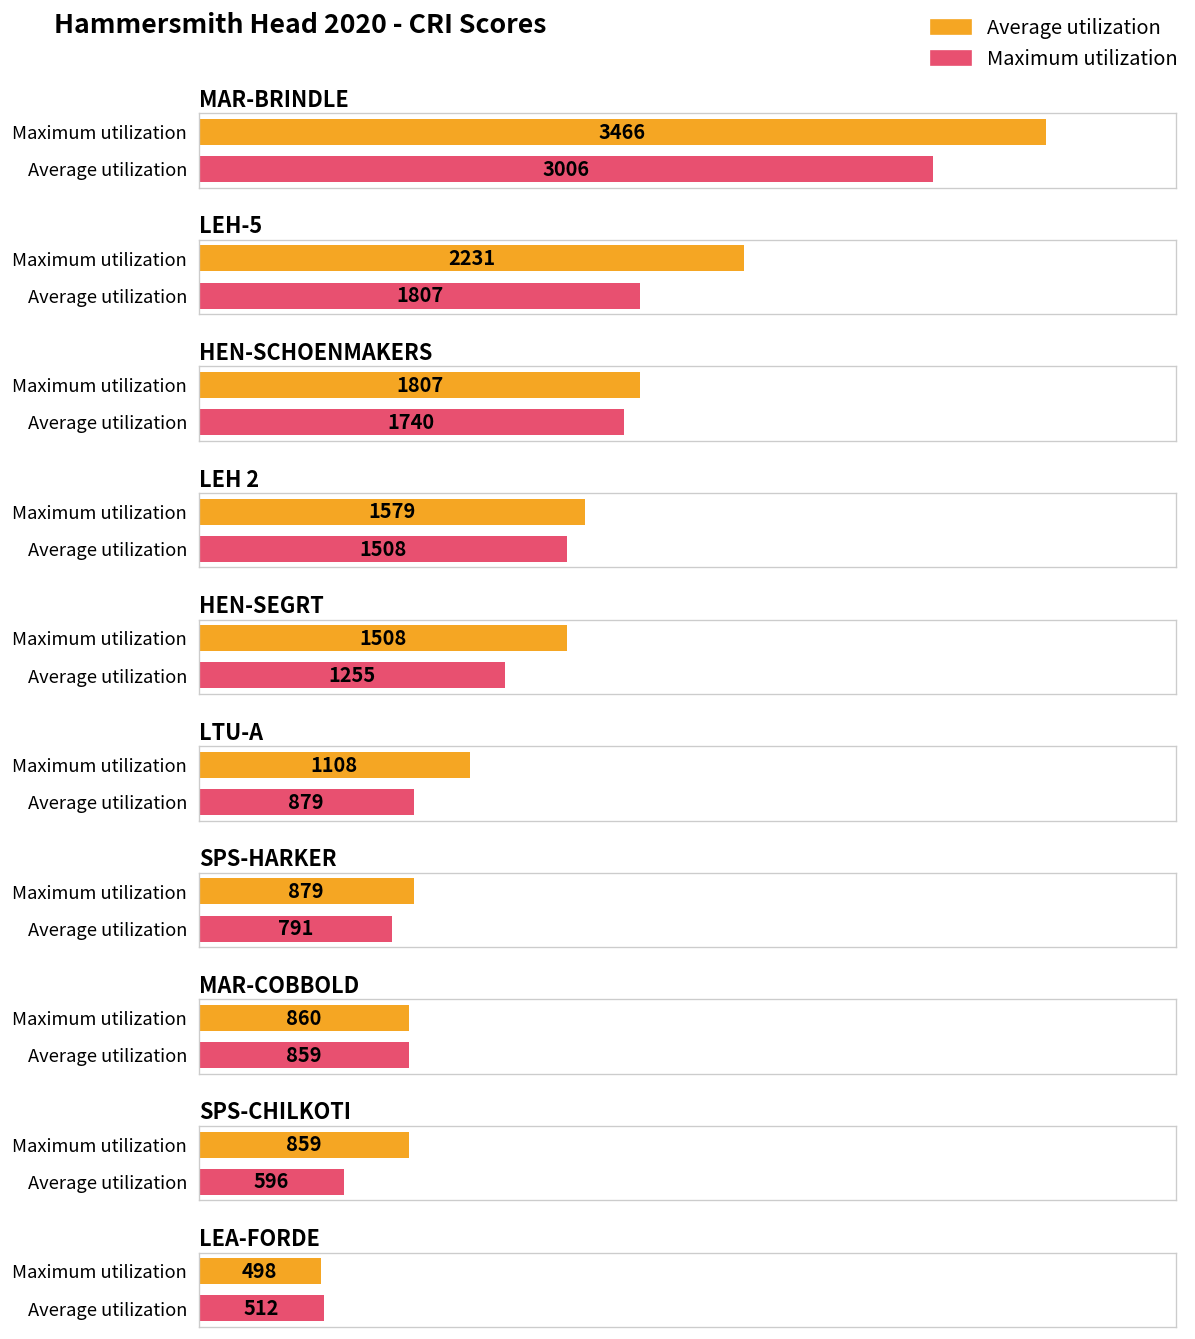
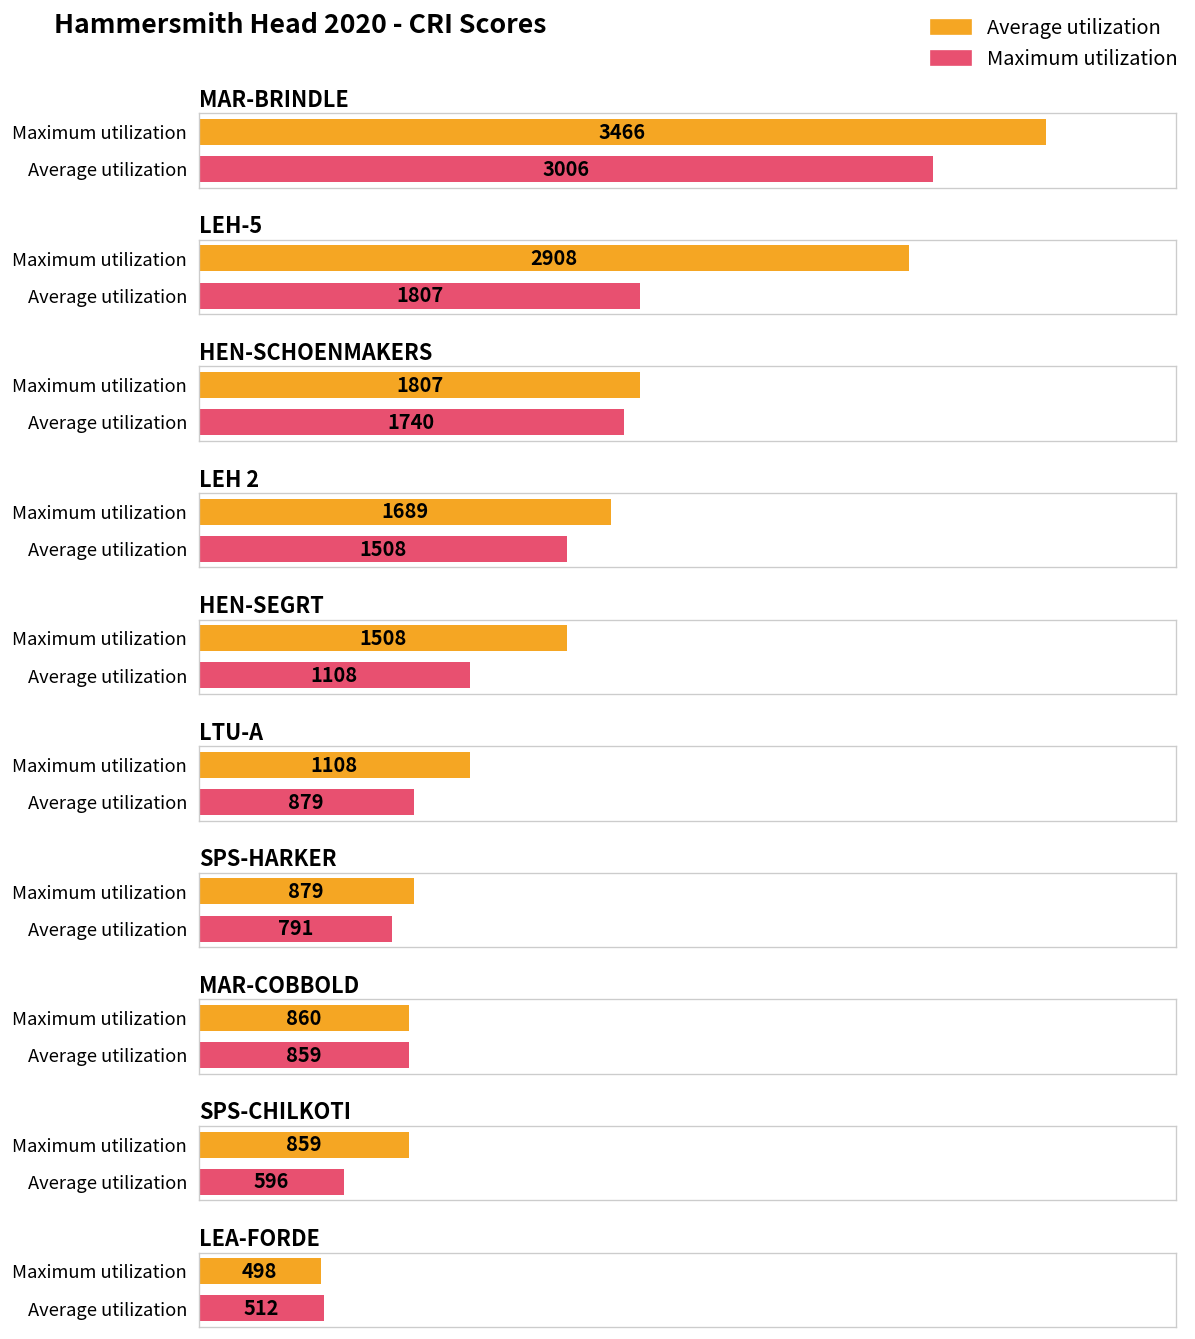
LEH-5, Maximum utilization: 2231 -> 2908
LEH 2, Maximum utilization: 1579 -> 1689
HEN-SEGRT, Average utilization: 1255 -> 1108
